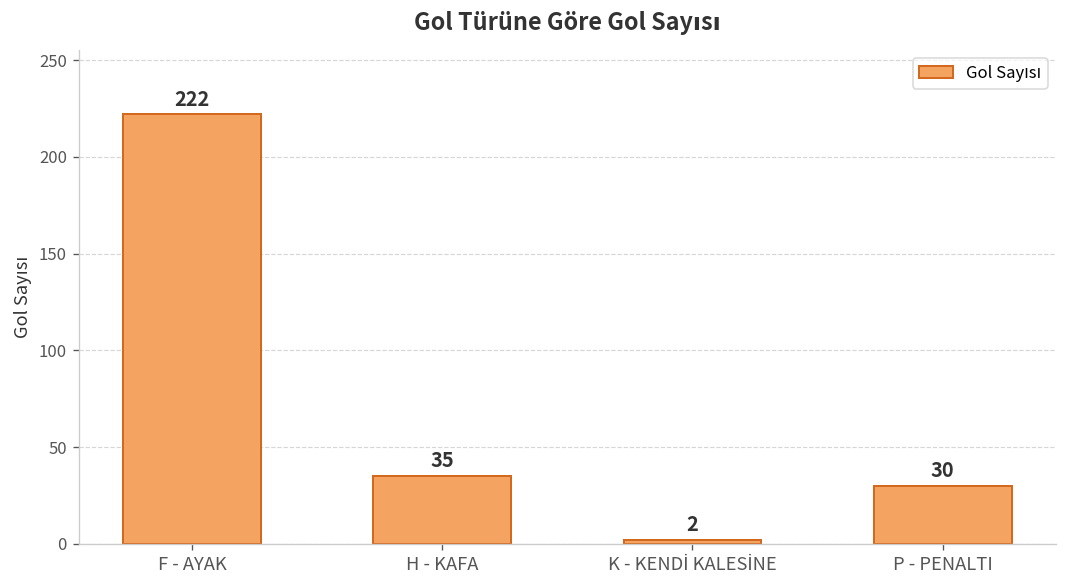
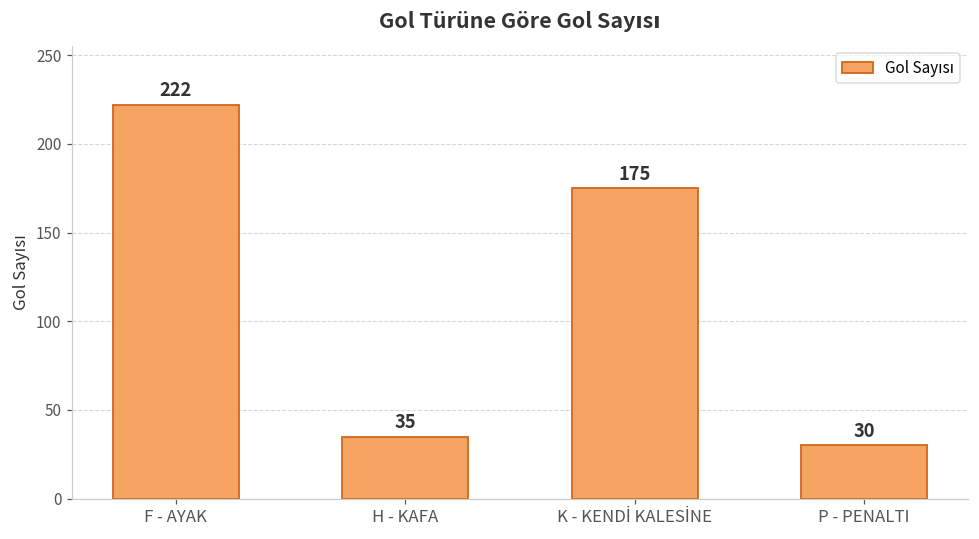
K - KENDİ KALESİNE: 2 -> 175
